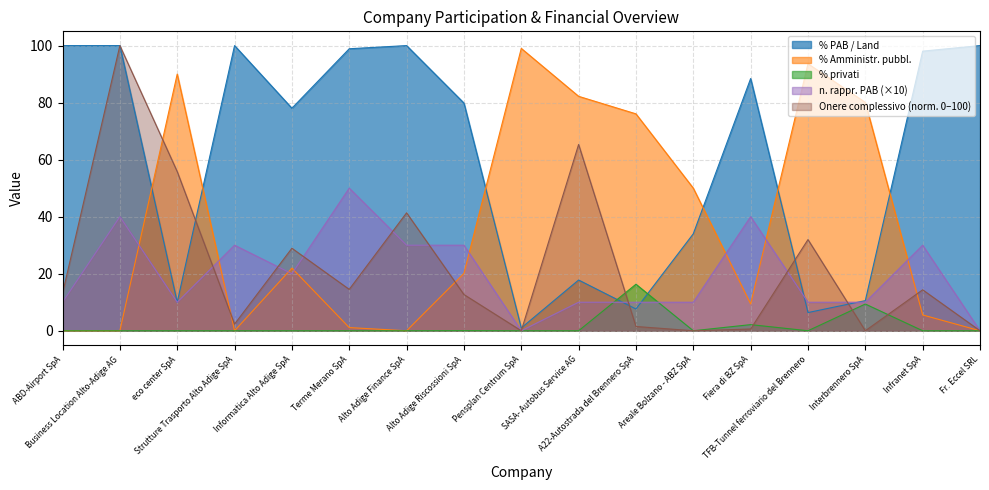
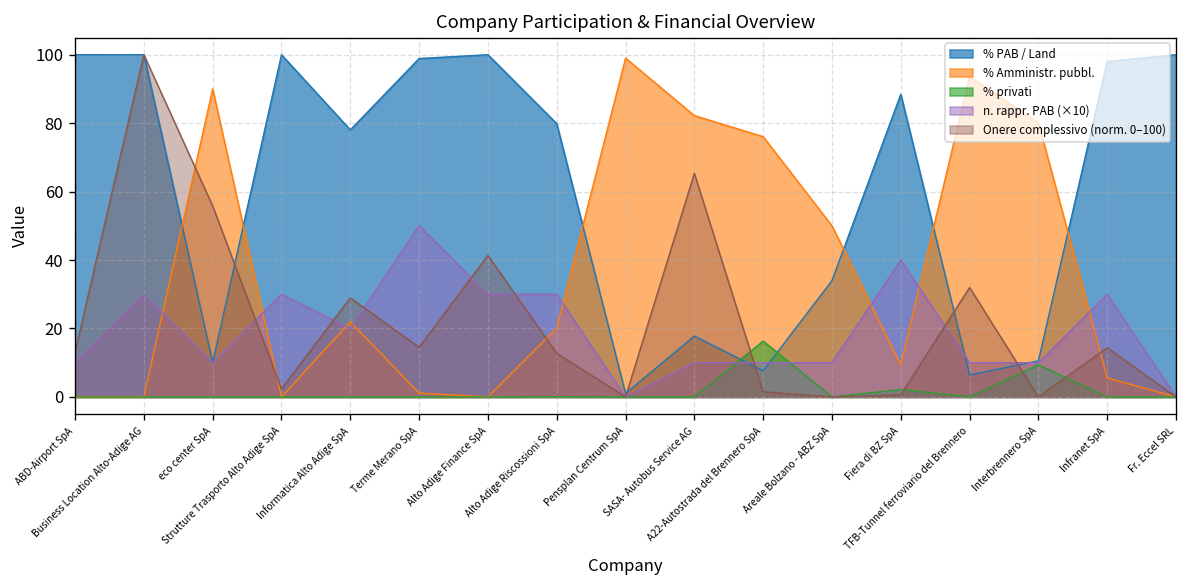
n. rappr. PAB (×10), Business Location Alto-Adige AG: 40 -> 30
